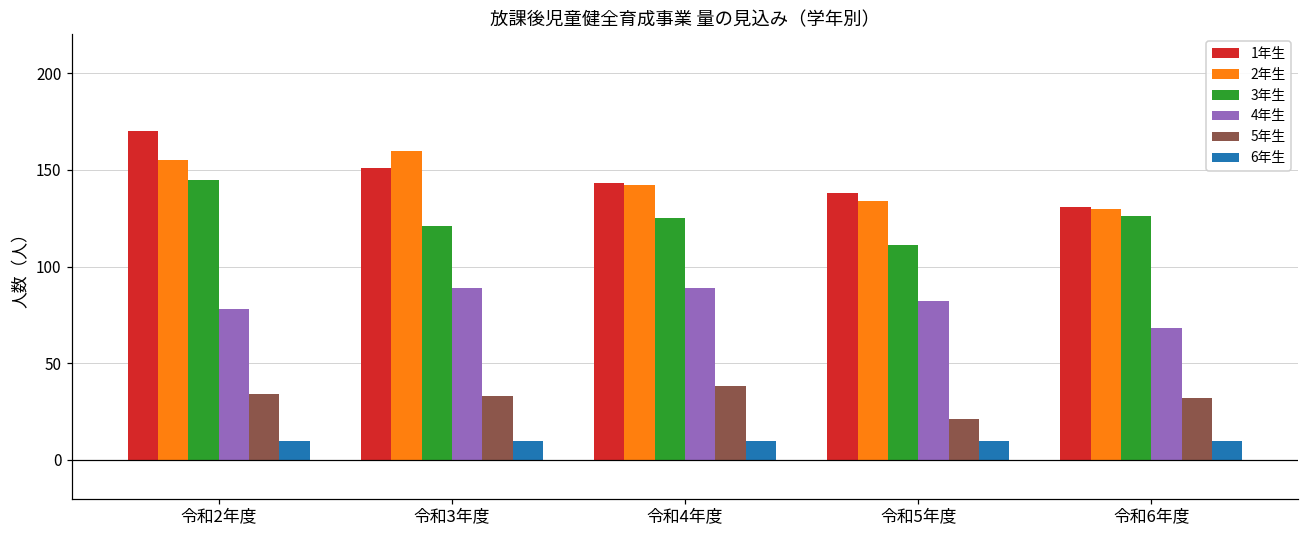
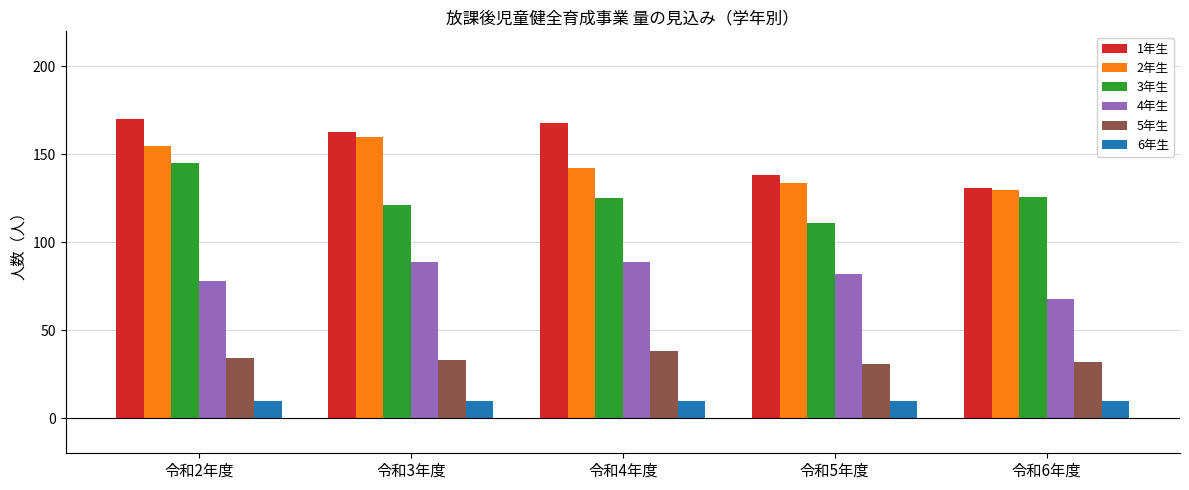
1年生, 令和3年度: 151 -> 163
1年生, 令和4年度: 143 -> 168
5年生, 令和5年度: 21 -> 31
